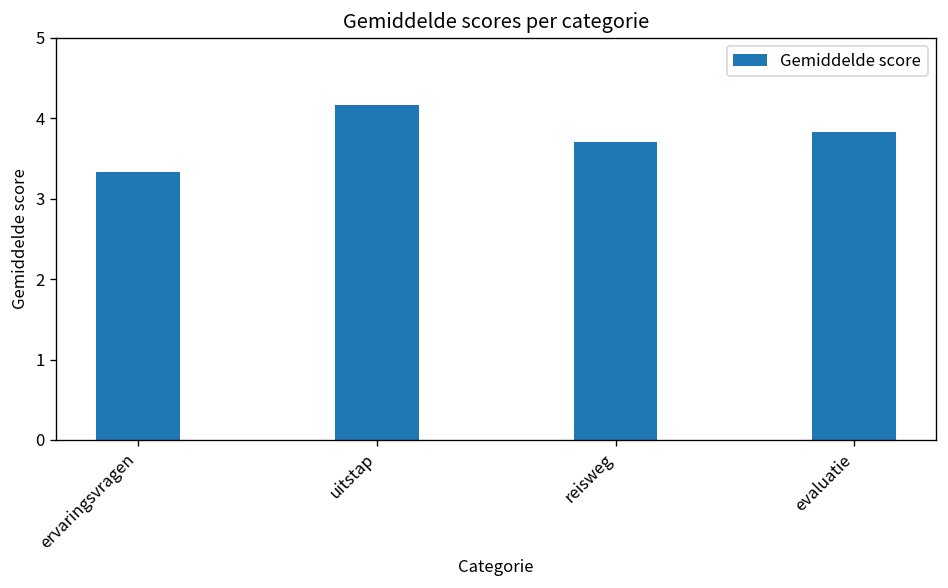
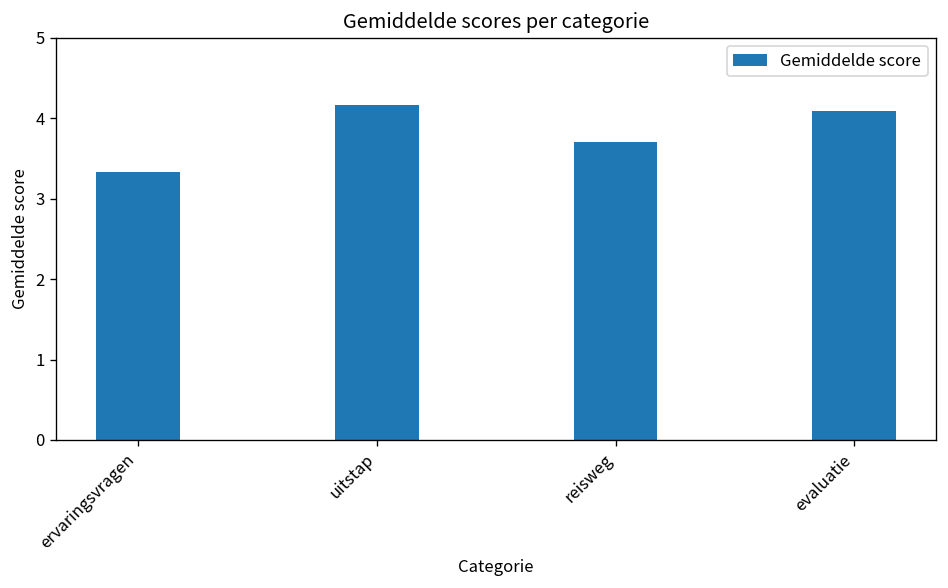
evaluatie: 3.8 -> 4.1
